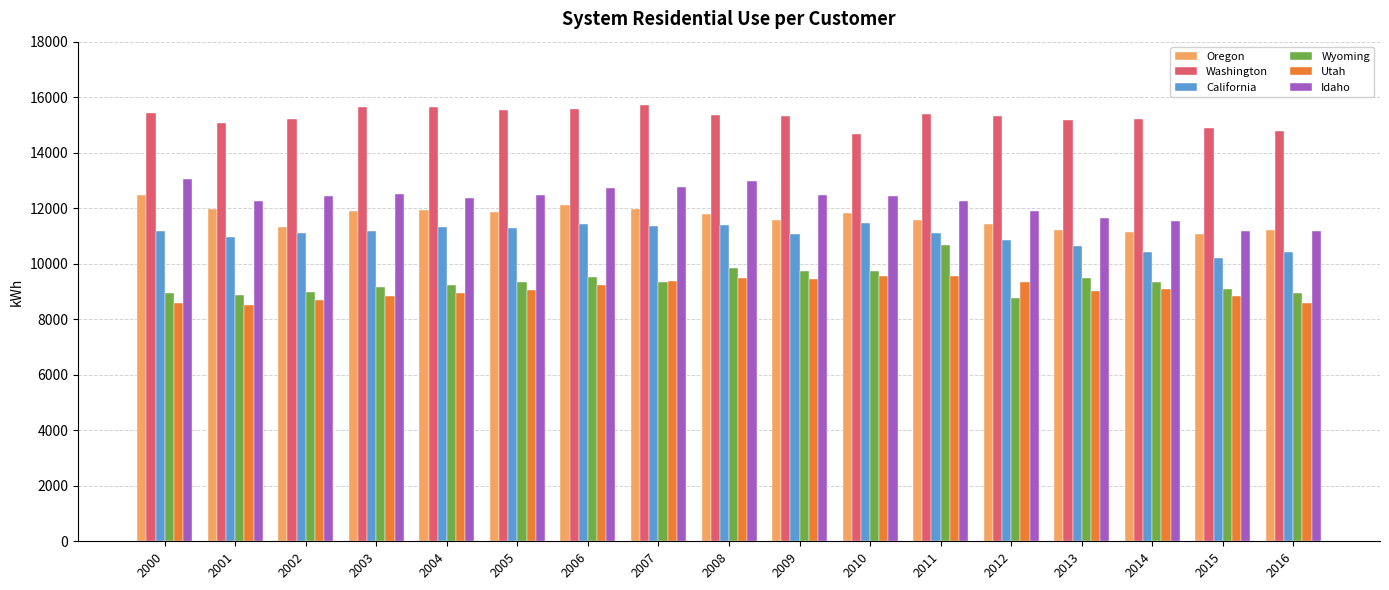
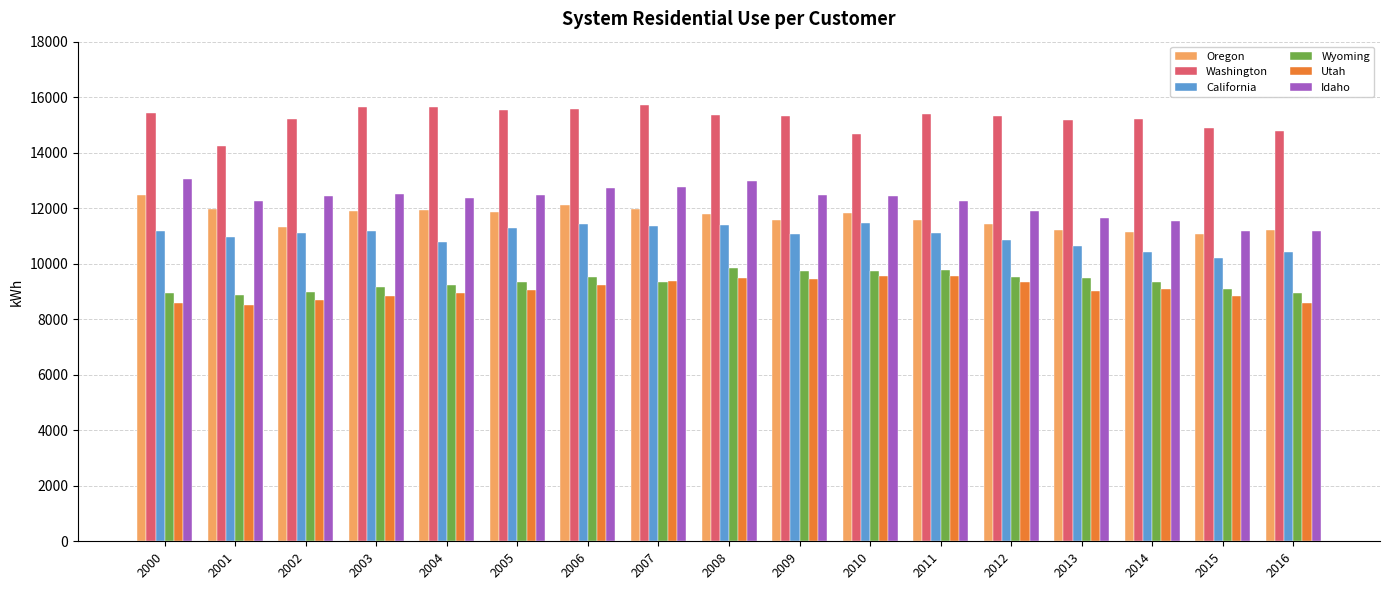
Washington, 2001: 15100 -> 14200
California, 2004: 11300 -> 10800
Wyoming, 2011: 10700 -> 9800
Wyoming, 2012: 8800 -> 9500
